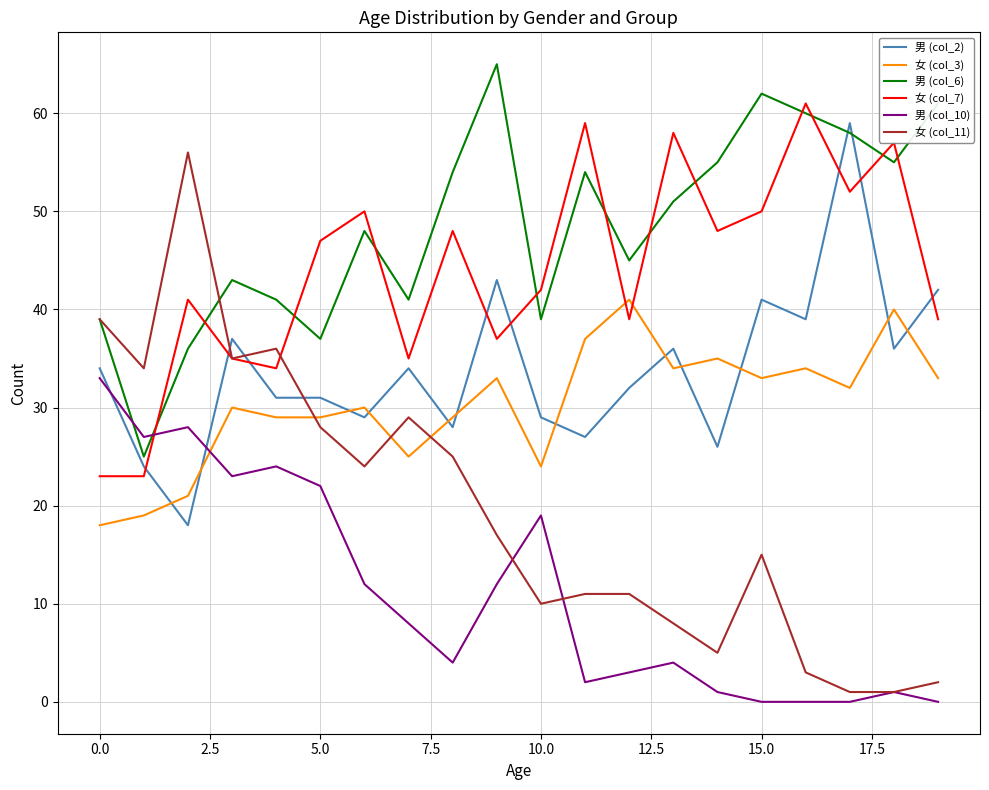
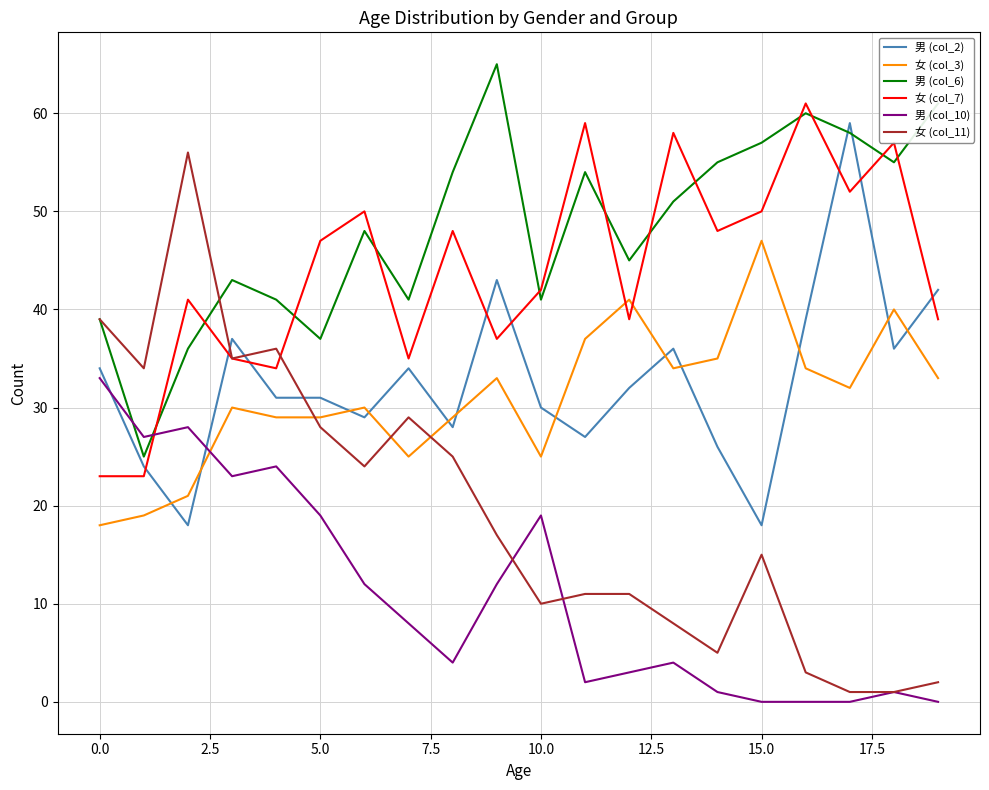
男 (col_10), 5.0: 22 -> 19
男 (col_2), 10.0: 29 -> 30
女 (col_3), 10.0: 24 -> 25
男 (col_6), 10.0: 39 -> 41
男 (col_2), 15.0: 41 -> 18
女 (col_3), 15.0: 33 -> 47
男 (col_6), 15.0: 62 -> 57
